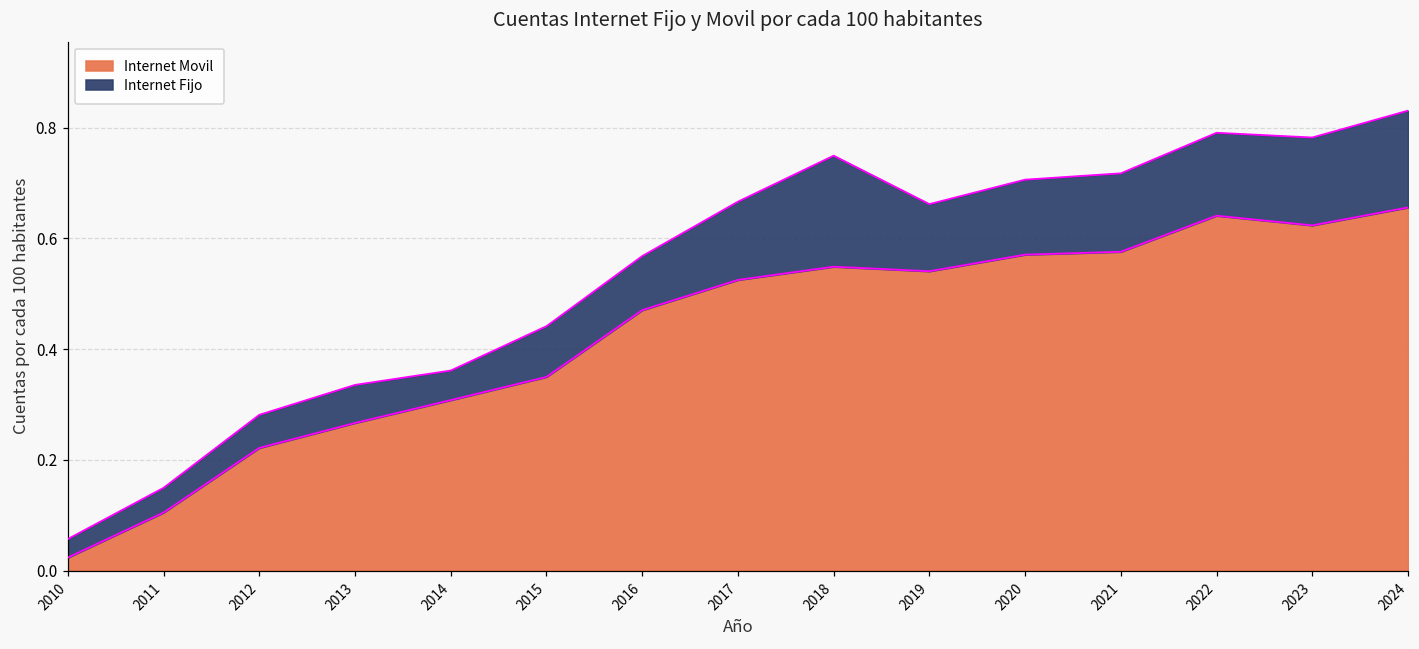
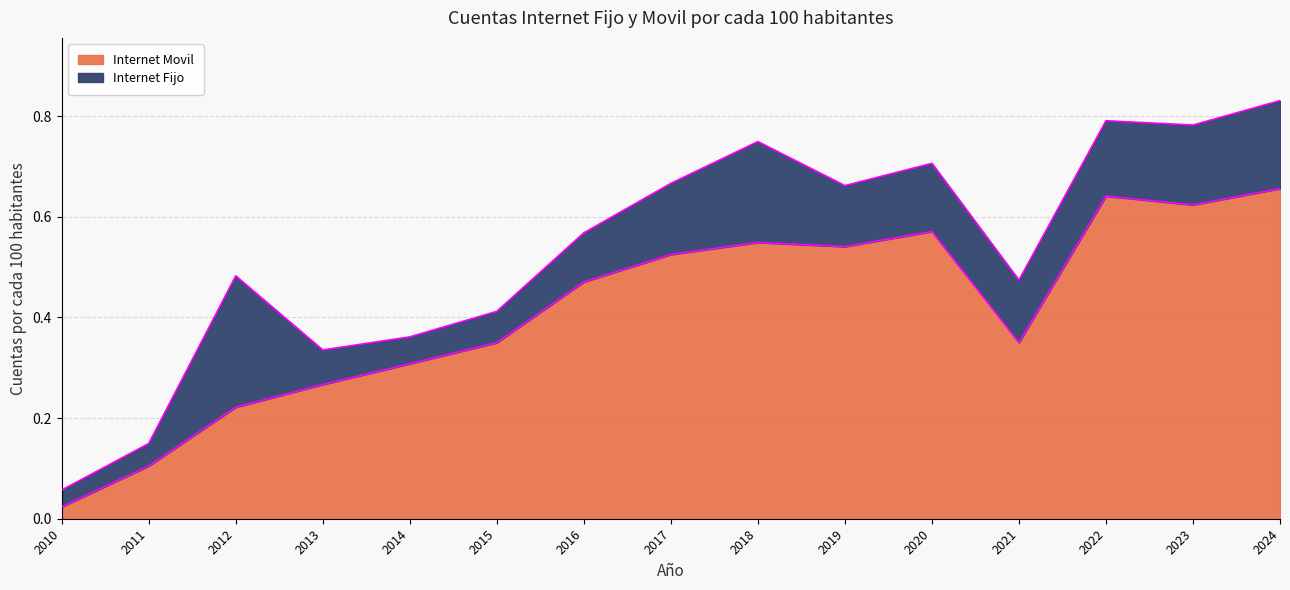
Internet Fijo, 2012: 0.06 -> 0.26
Internet Fijo, 2015: 0.09 -> 0.06
Internet Movil, 2021: 0.58 -> 0.35
Internet Fijo, 2021: 0.14 -> 0.12
